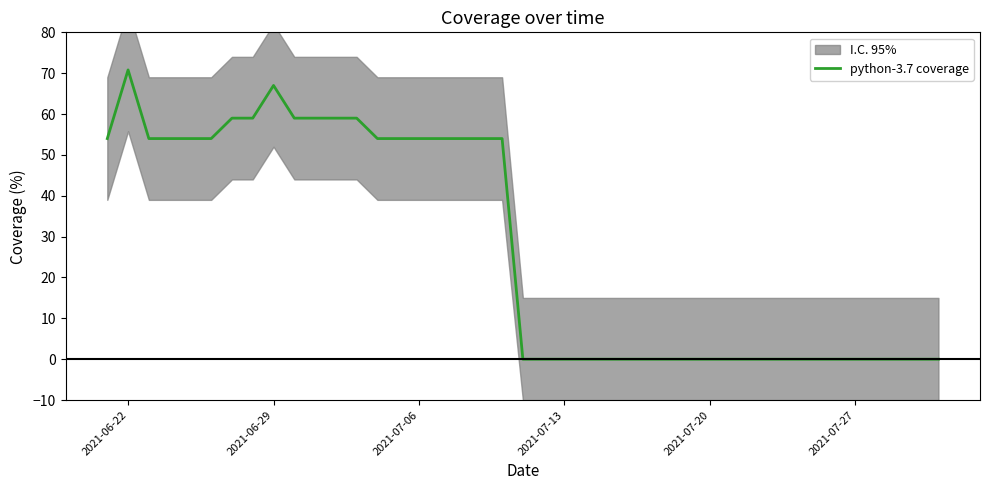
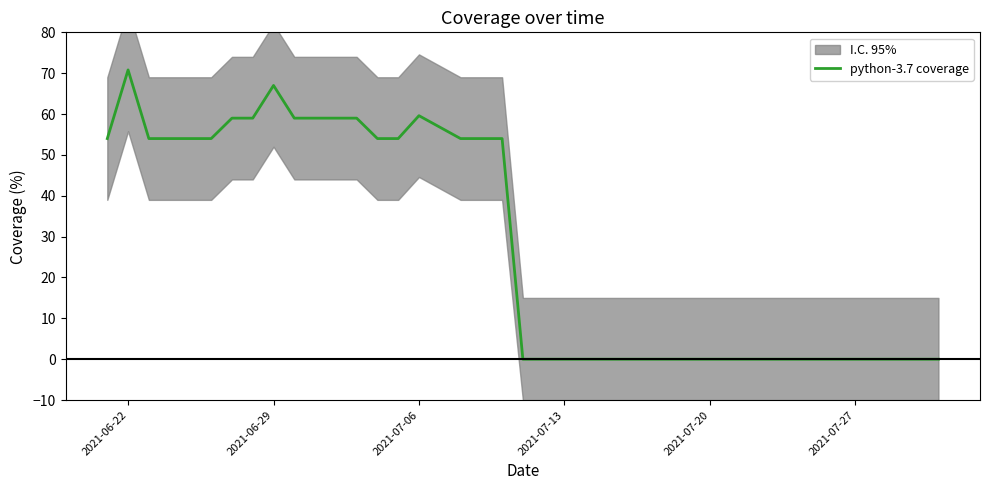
python-3.7 coverage, 2021-07-06: 54 -> 60
